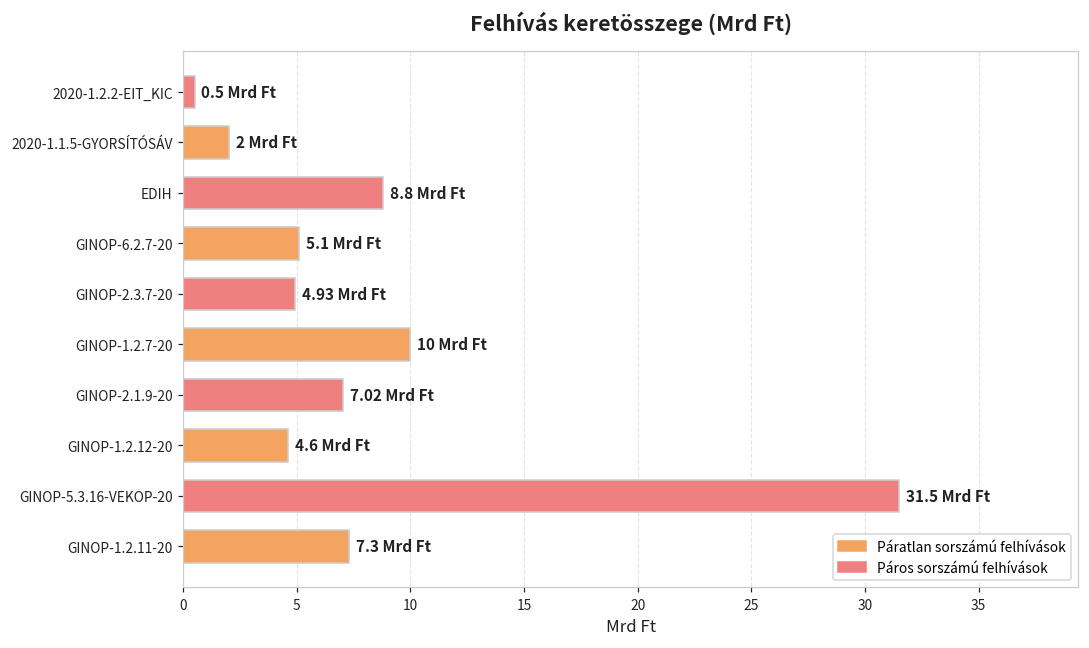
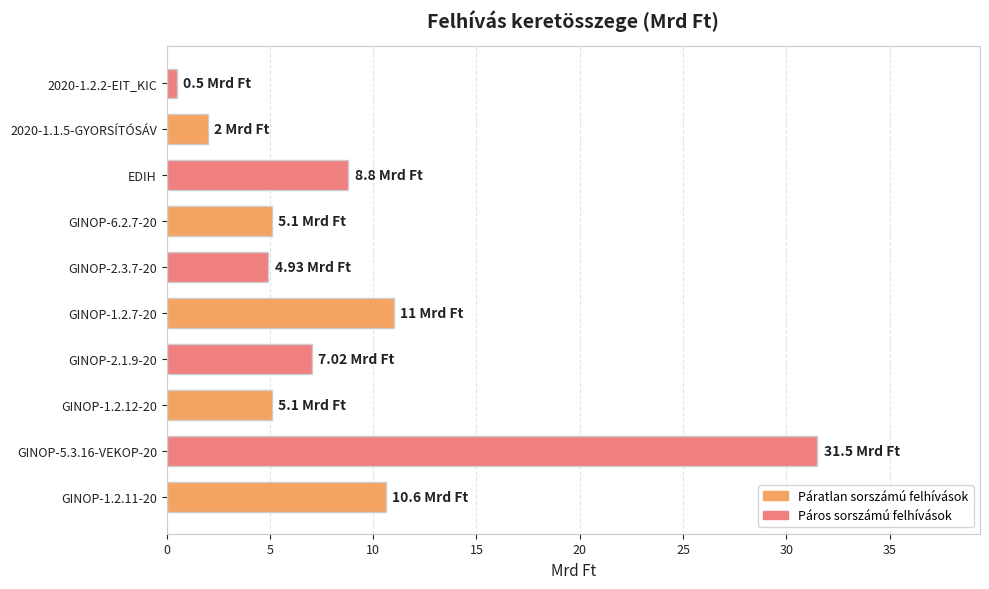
GINOP-1.2.7-20: 10 -> 11
GINOP-1.2.12-20: 4.6 -> 5.1
GINOP-1.2.11-20: 7.3 -> 10.6
